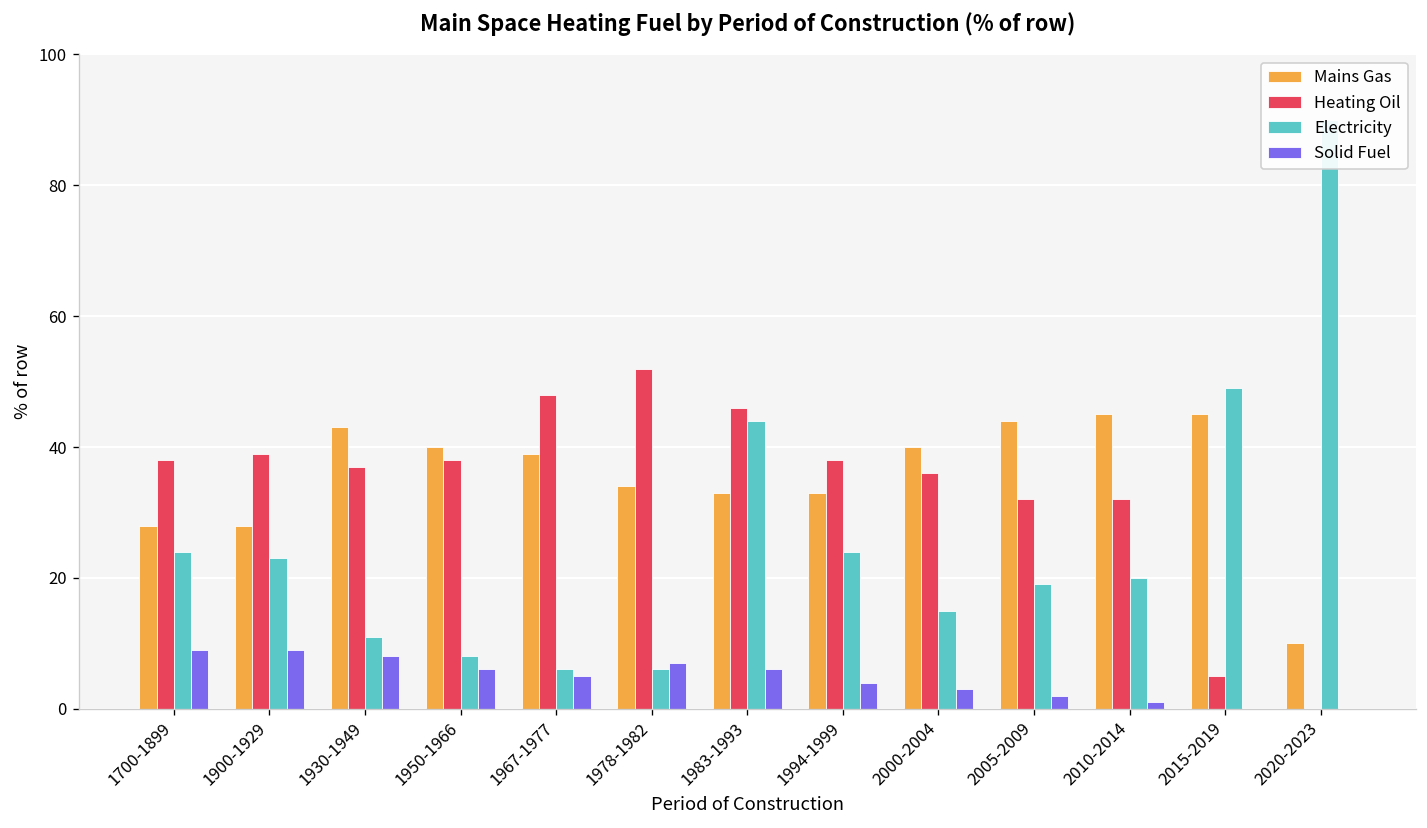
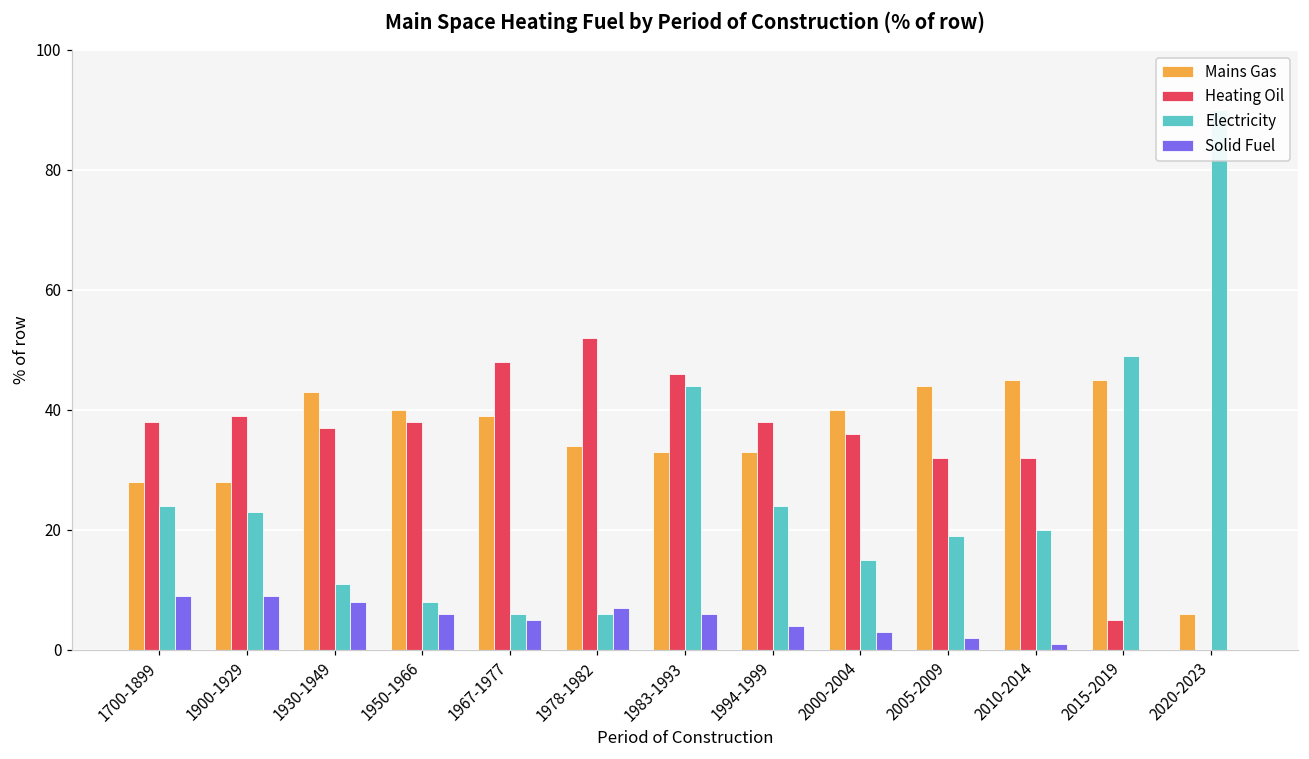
Mains Gas, 2020-2023: 10 -> 6
